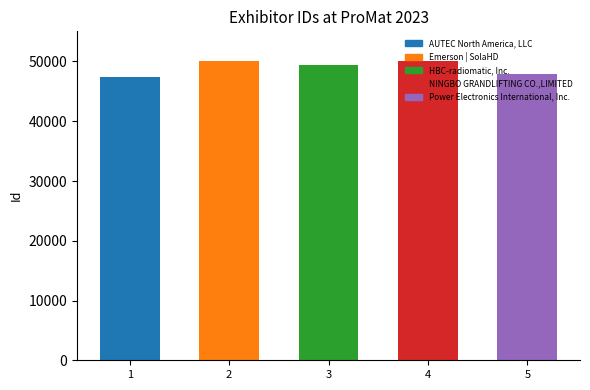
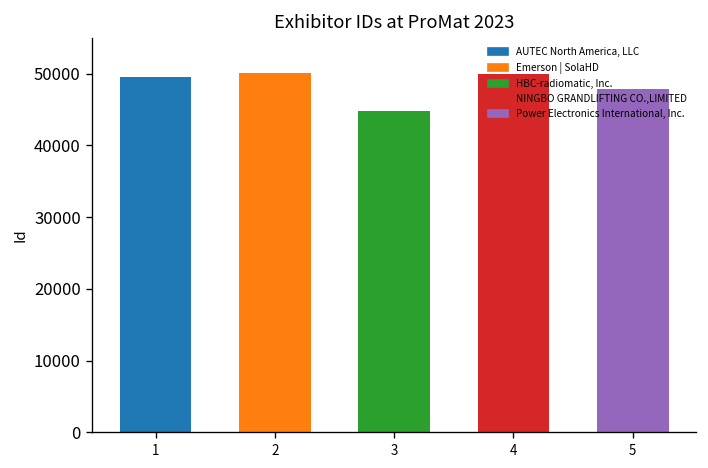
1: 47000 -> 50000
3: 49000 -> 45000
